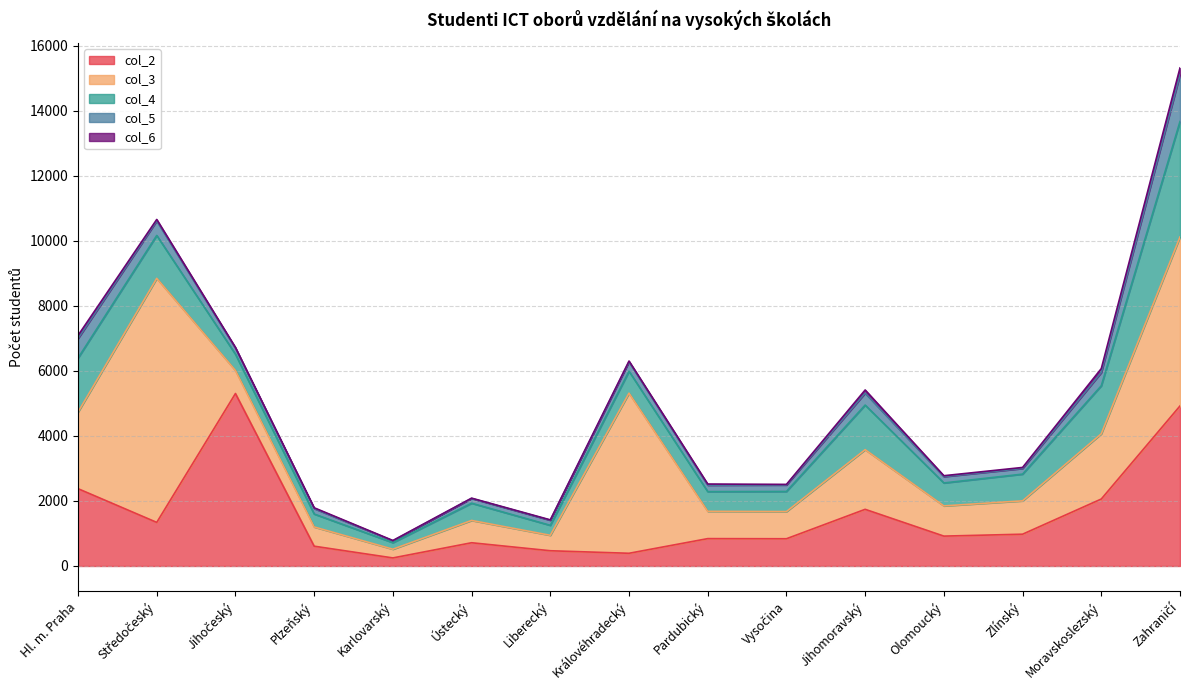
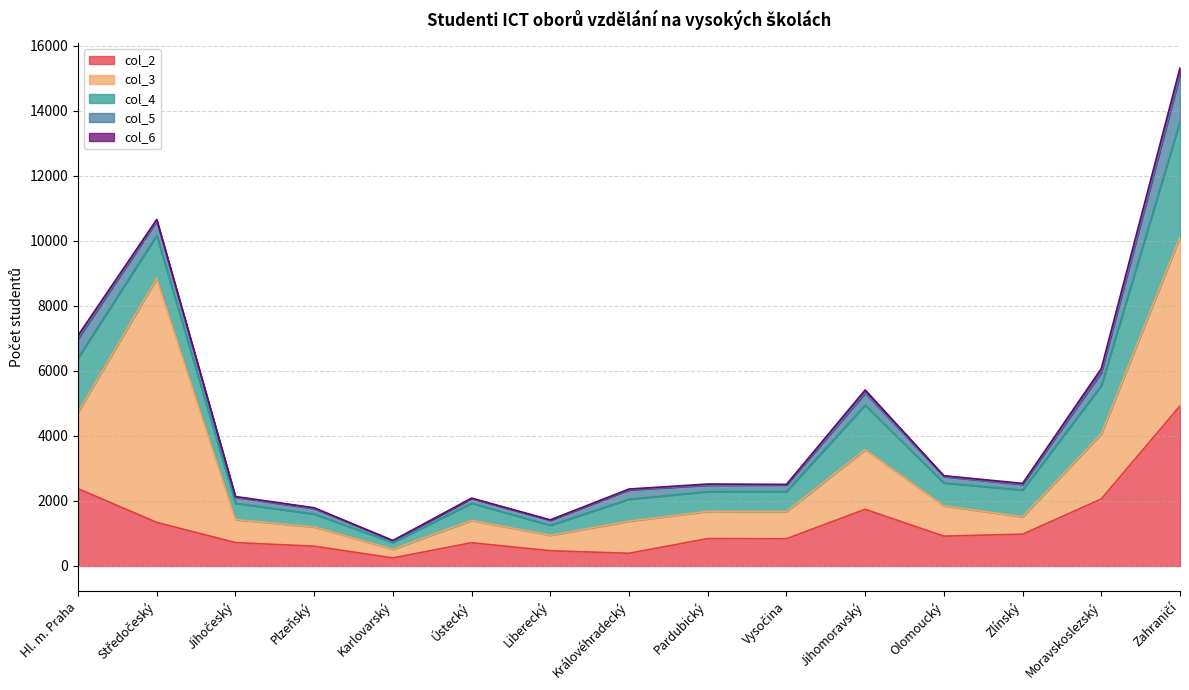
col_2, Jihočeský: 5300 -> 700
col_3, Královéhradecký: 4900 -> 1000
col_3, Zlínský: 1000 -> 500
